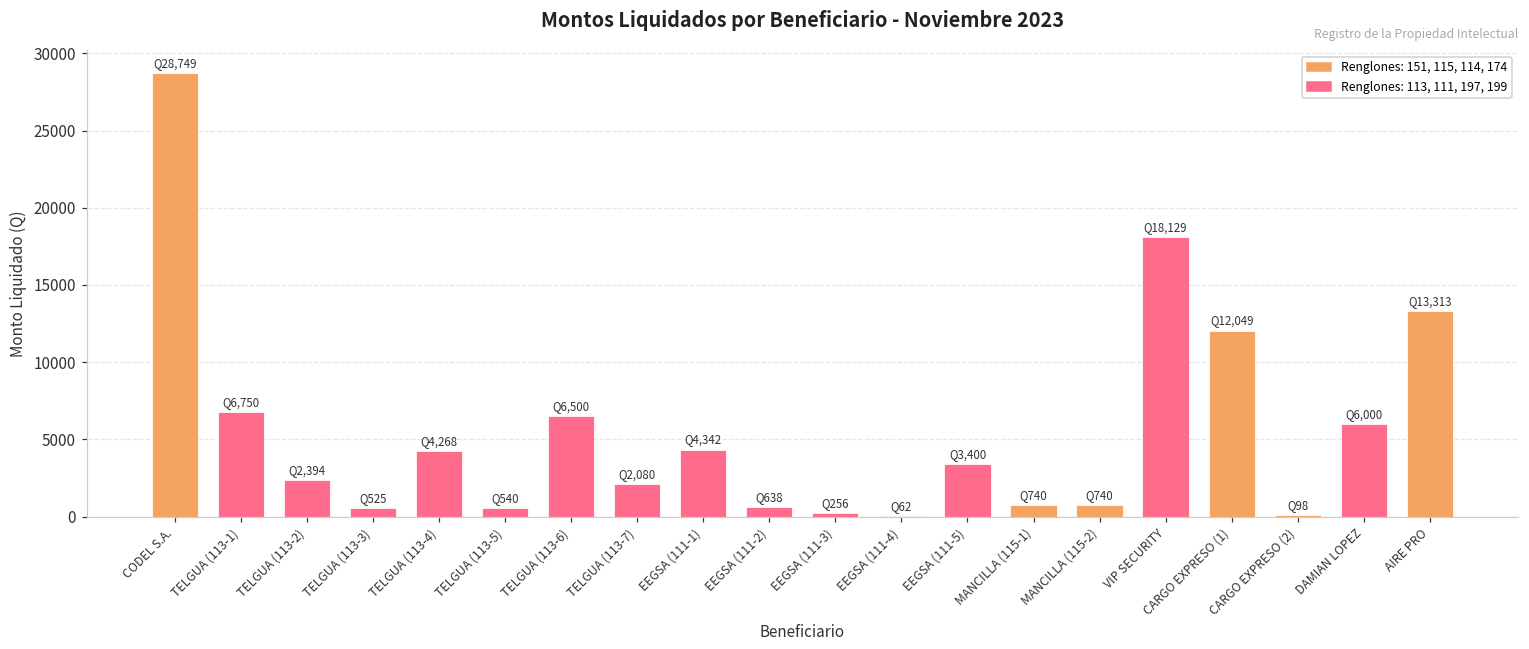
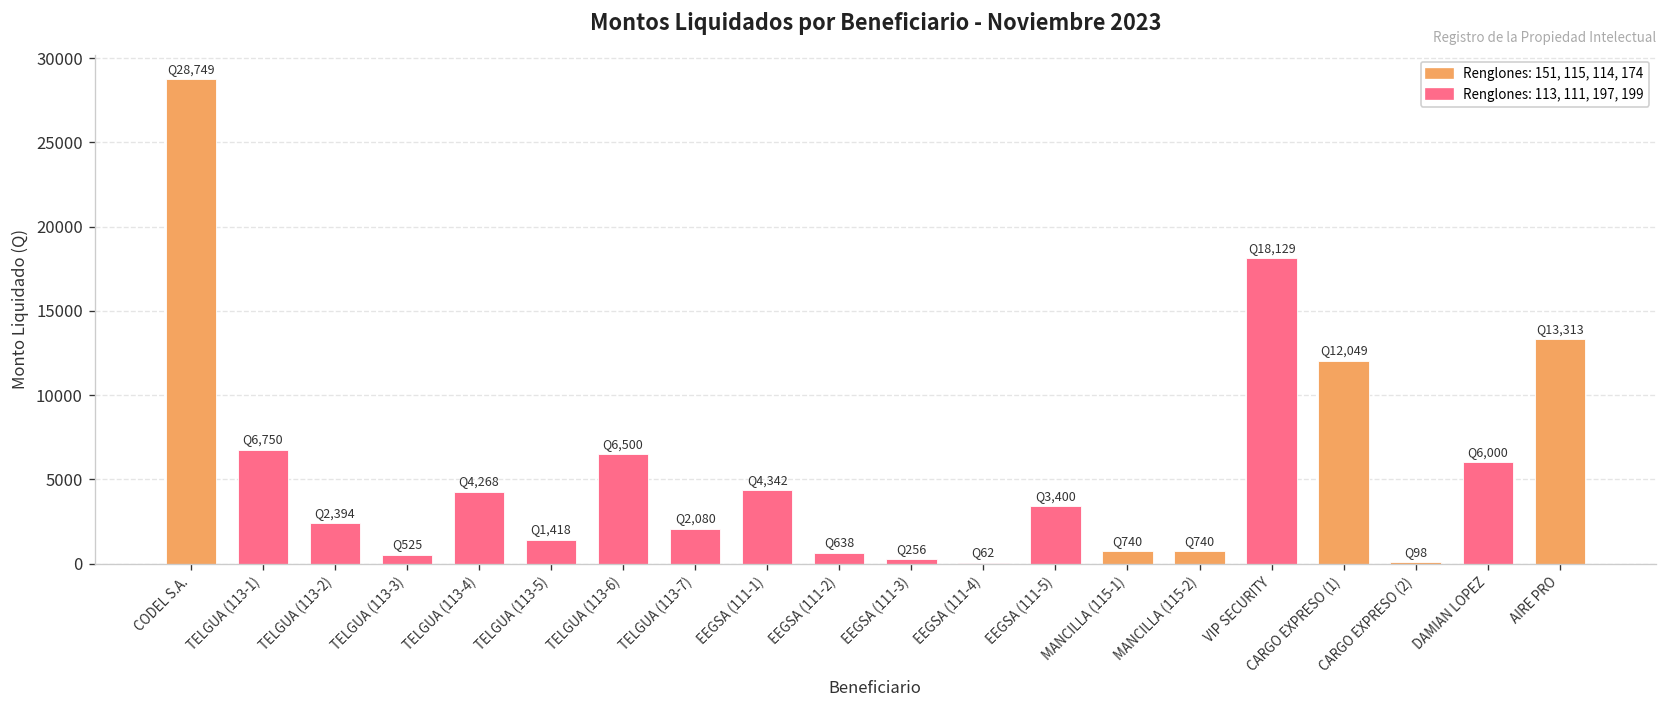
TELGUA (113-5): 540 -> 1,418
